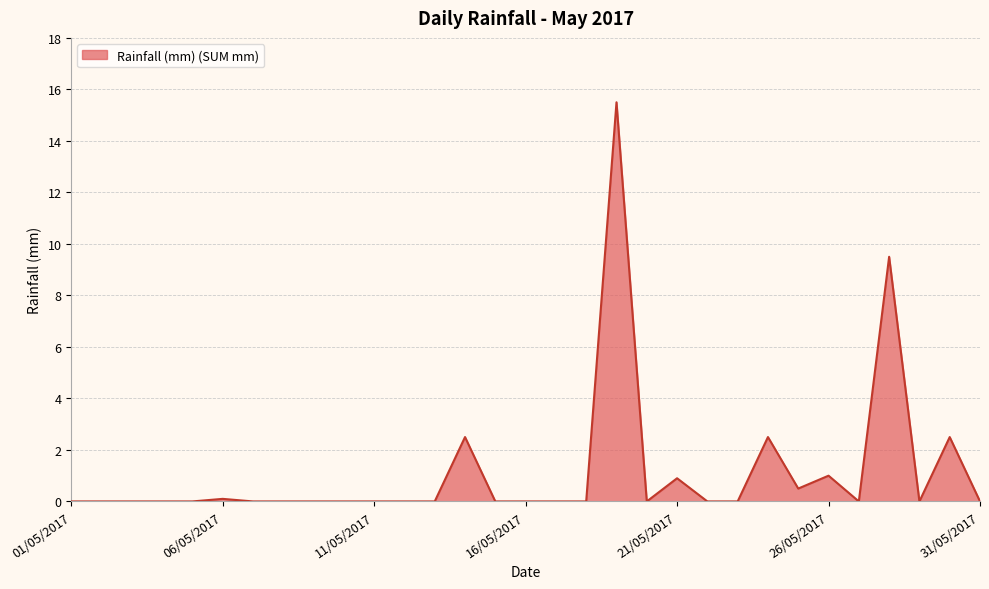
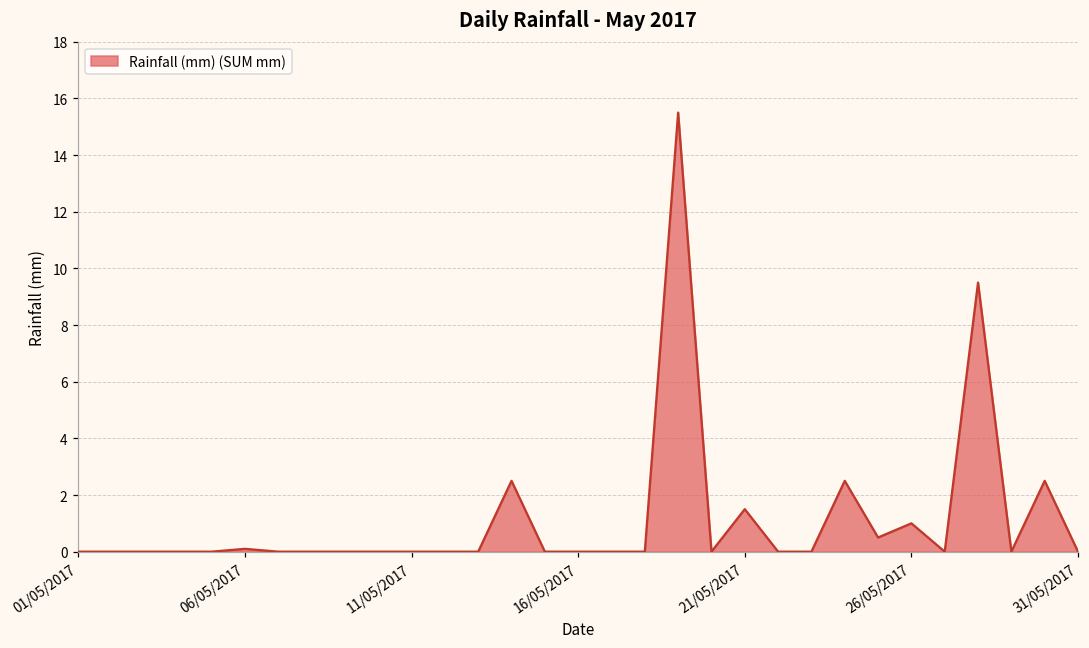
21/05/2017: 0.9 -> 1.5
